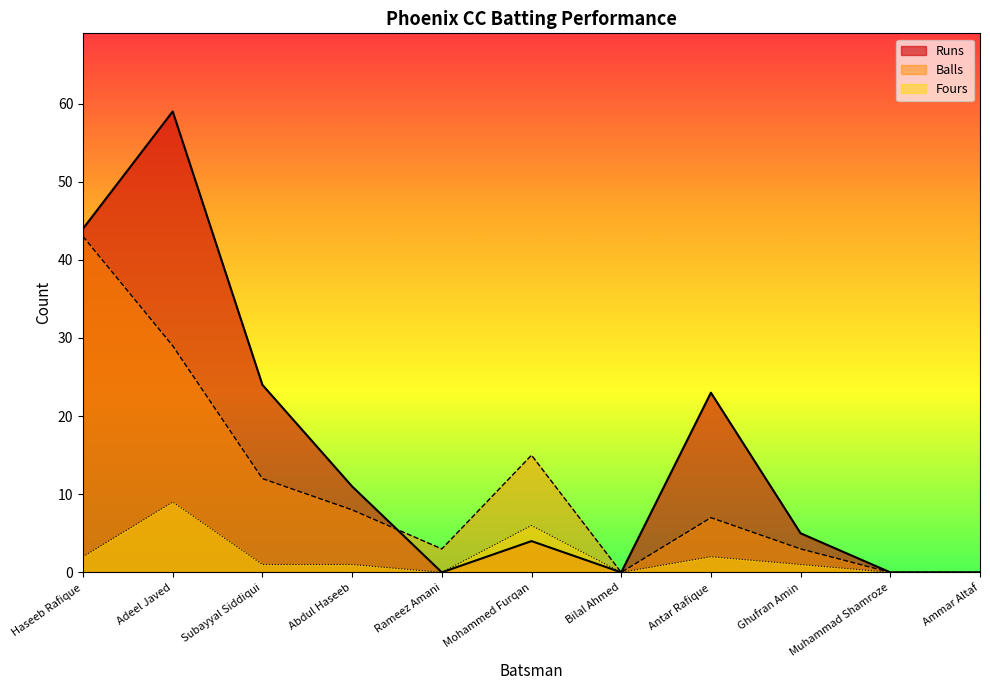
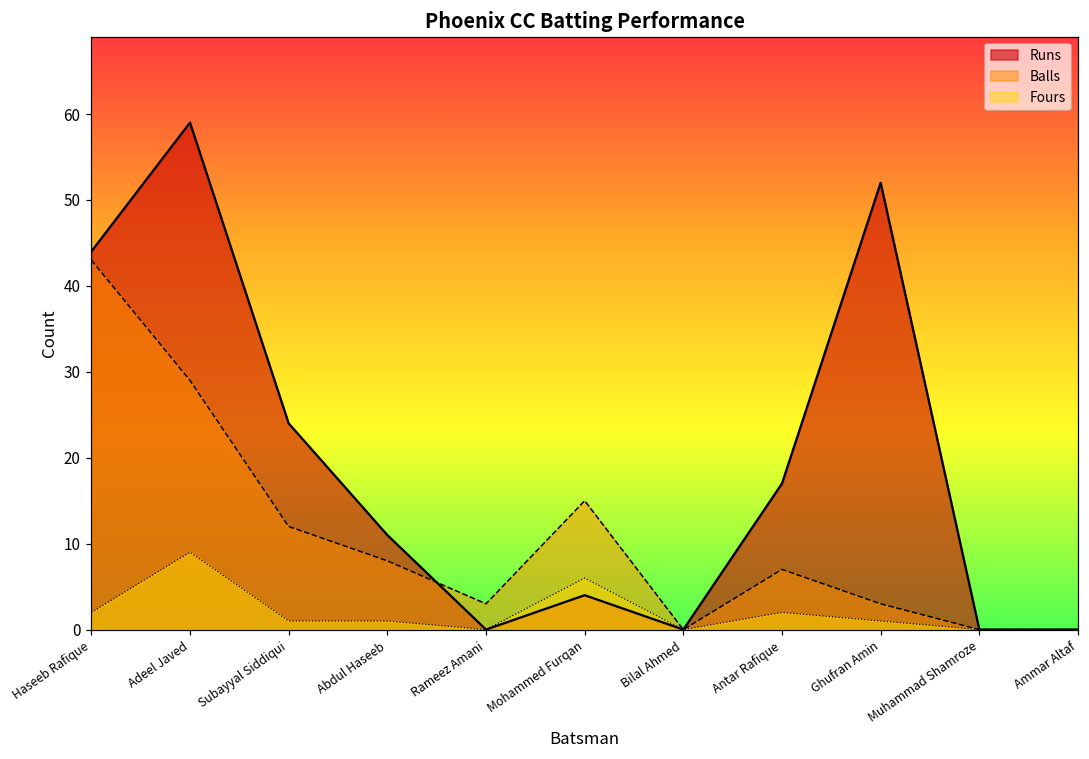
Runs, Antar Rafique: 23 -> 17
Runs, Ghufran Amin: 5 -> 52
